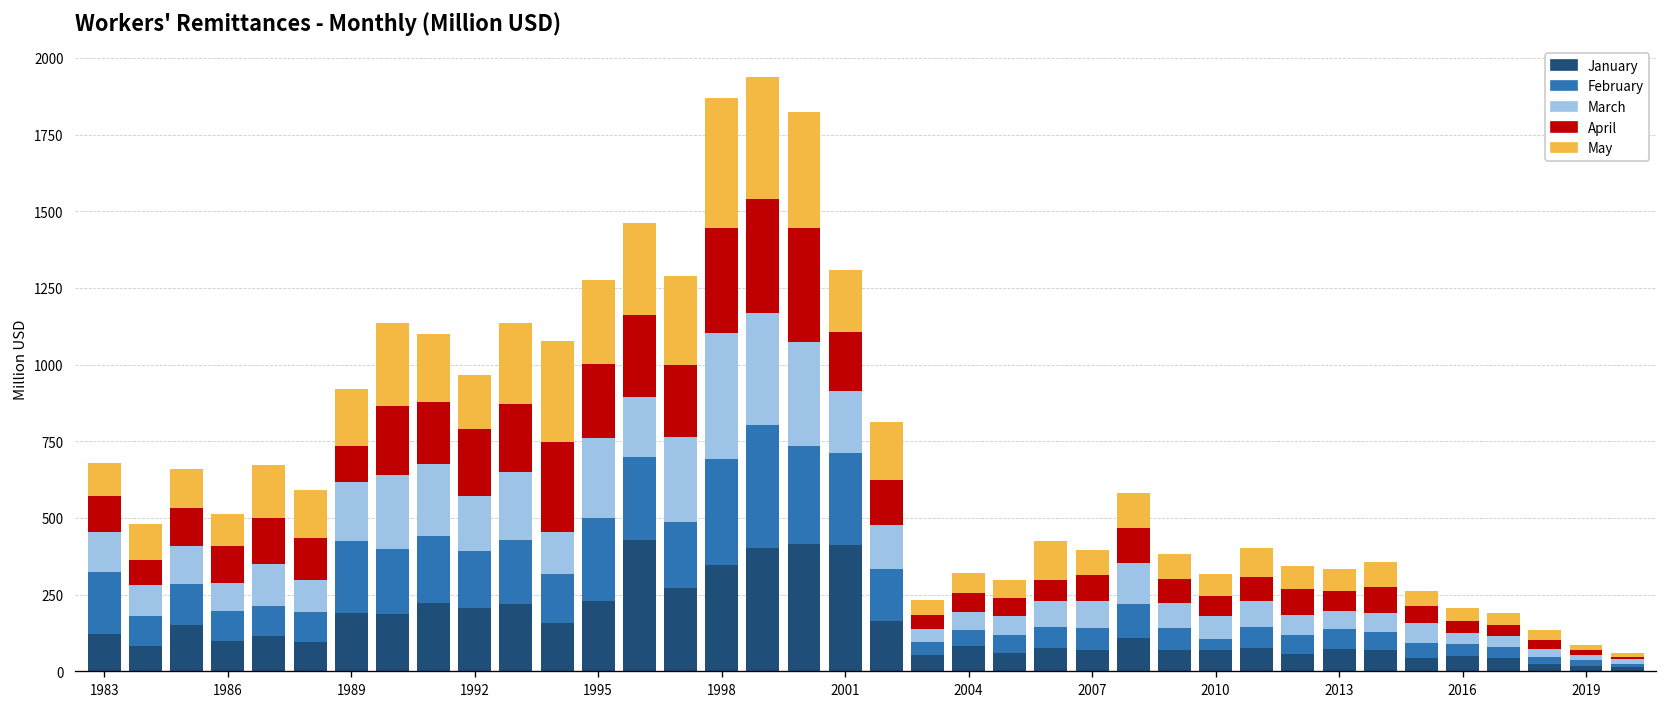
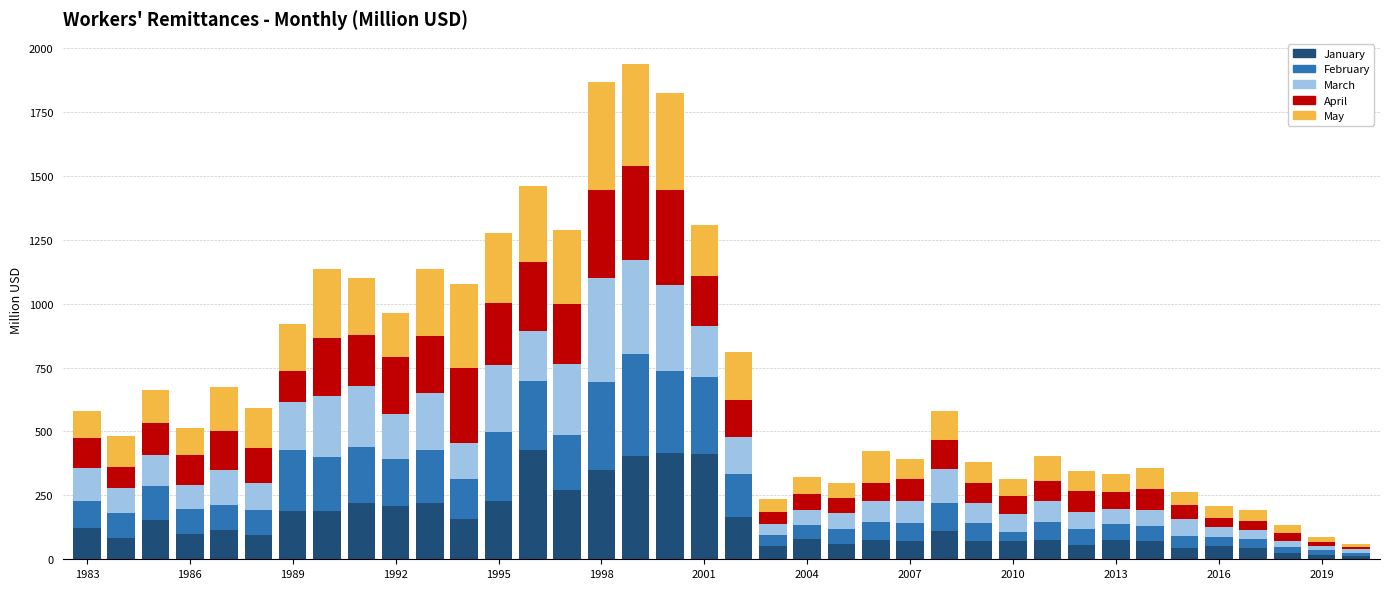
February, 1983: 200 -> 110
